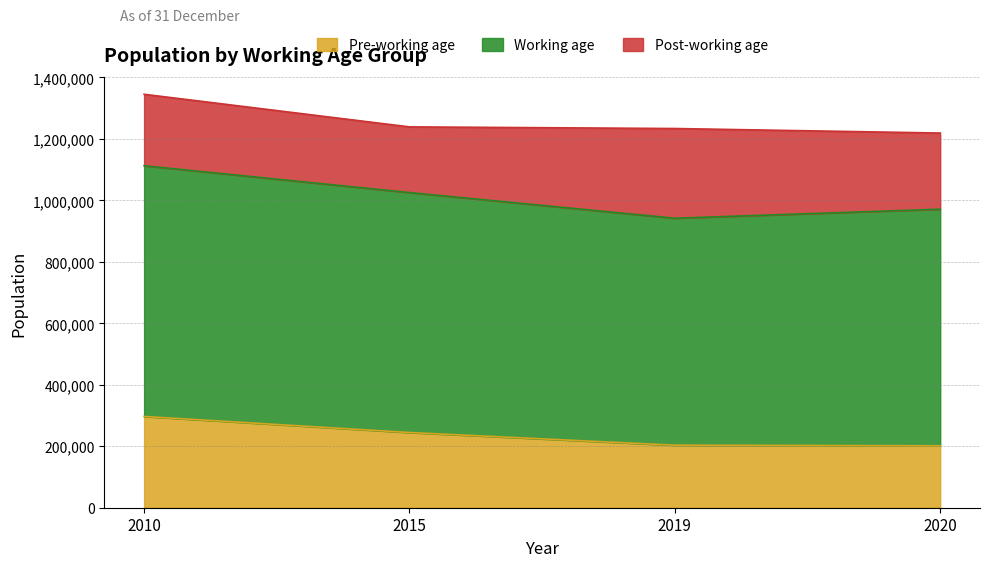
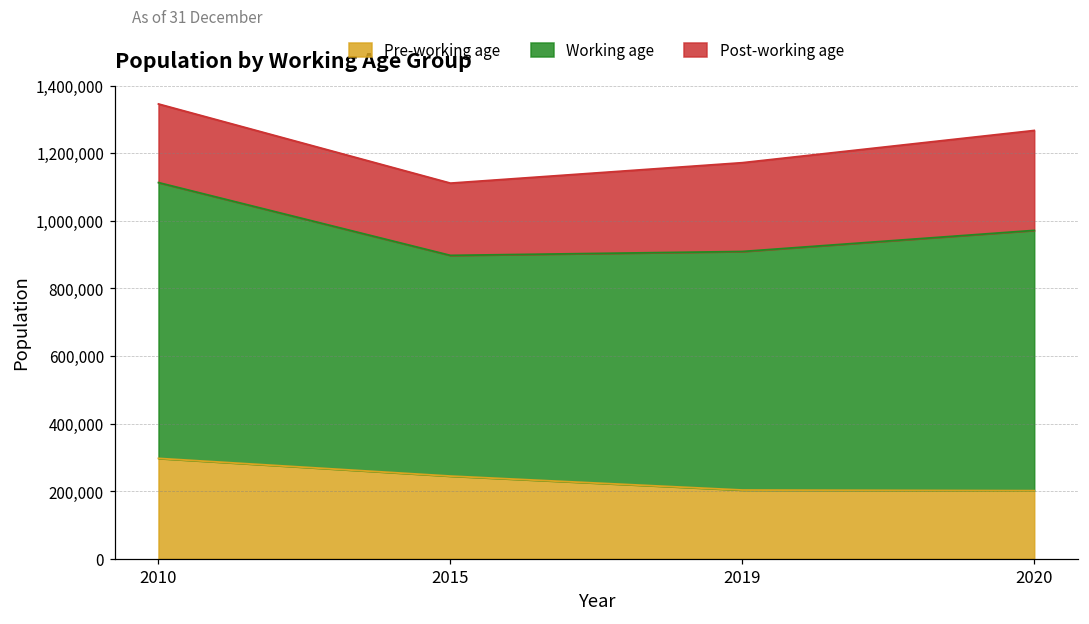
Working age, 2015: 780,000 -> 650,000
Working age, 2019: 740,000 -> 710,000
Post-working age, 2019: 290,000 -> 260,000
Post-working age, 2020: 250,000 -> 300,000
